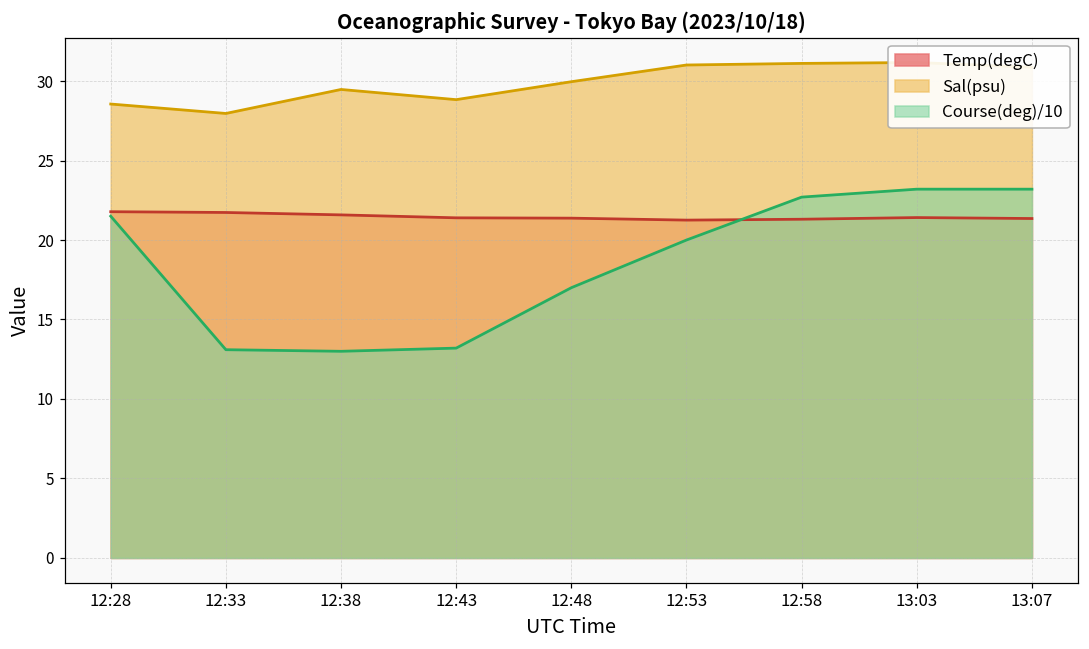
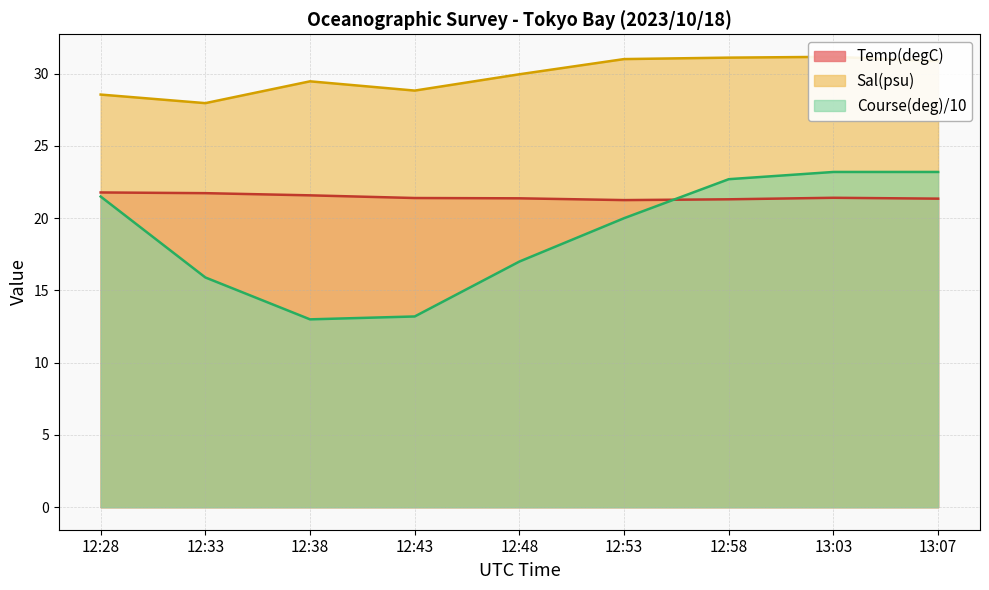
Course(deg)/10, 12:33: 13.1 -> 15.9
